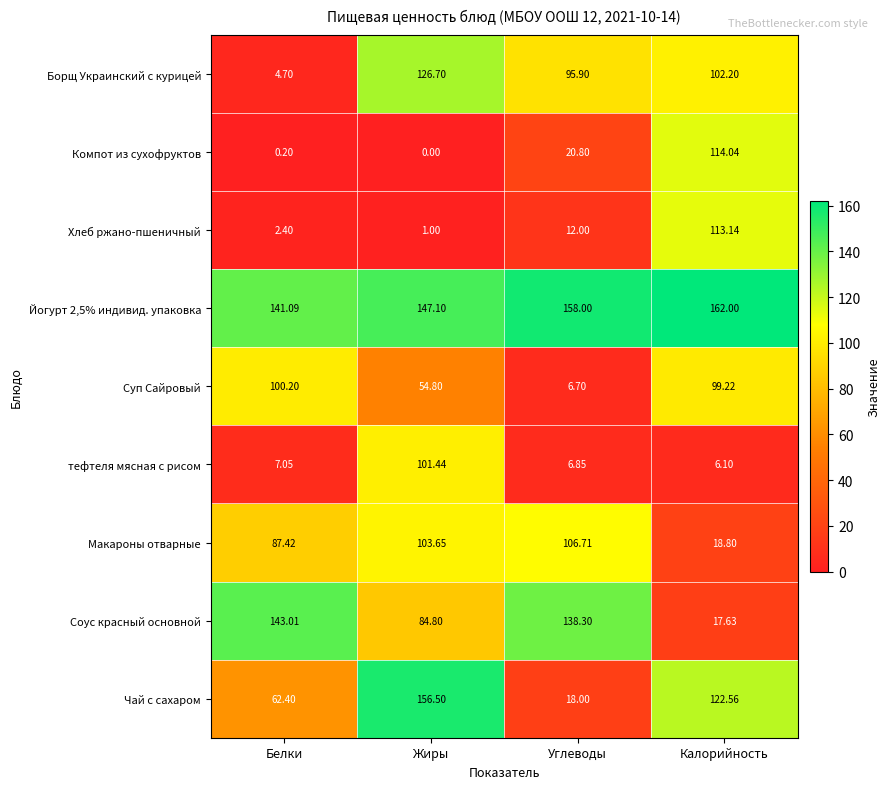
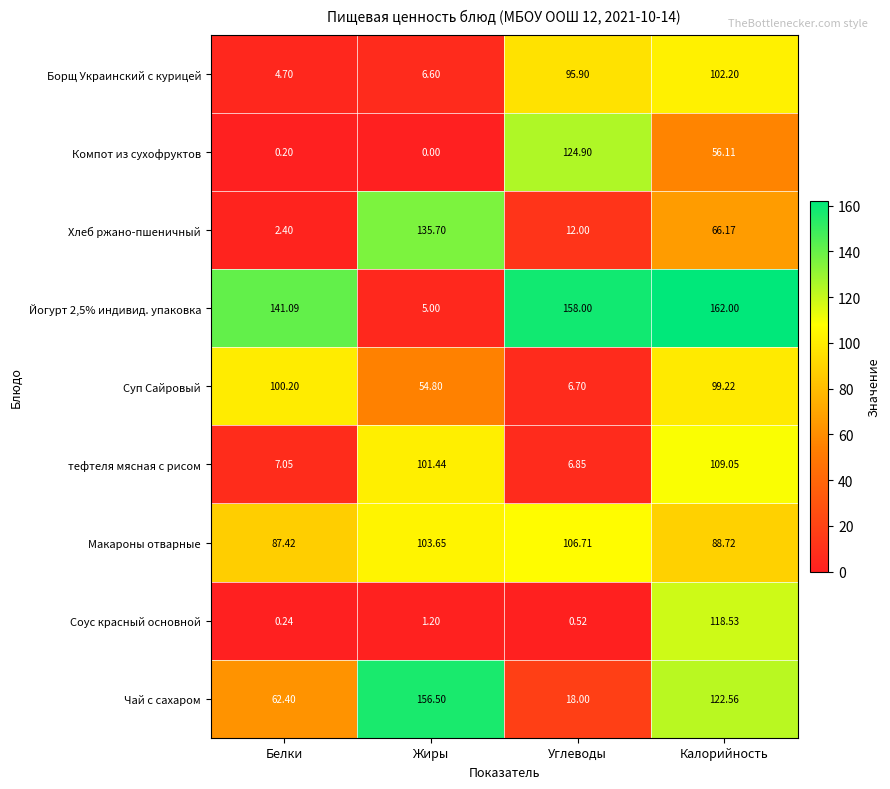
Борщ Украинский с курицей, Жиры: 126.70 -> 6.60
Компот из сухофруктов, Углеводы: 20.80 -> 124.90
Компот из сухофруктов, Калорийность: 114.04 -> 56.11
Хлеб ржано-пшеничный, Жиры: 1.00 -> 135.70
Хлеб ржано-пшеничный, Калорийность: 113.14 -> 66.17
Йогурт 2,5% индивид. упаковка, Жиры: 147.10 -> 5.00
тефтеля мясная с рисом, Калорийность: 6.10 -> 109.05
Макароны отварные, Калорийность: 18.80 -> 88.72
Соус красный основной, Белки: 143.01 -> 0.24
Соус красный основной, Жиры: 84.80 -> 1.20
Соус красный основной, Углеводы: 138.30 -> 0.52
Соус красный основной, Калорийность: 17.63 -> 118.53
